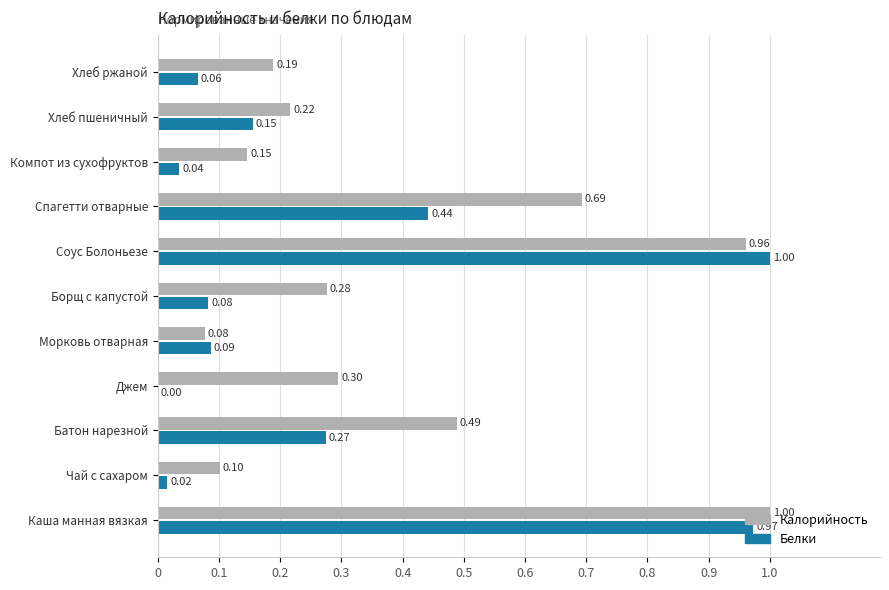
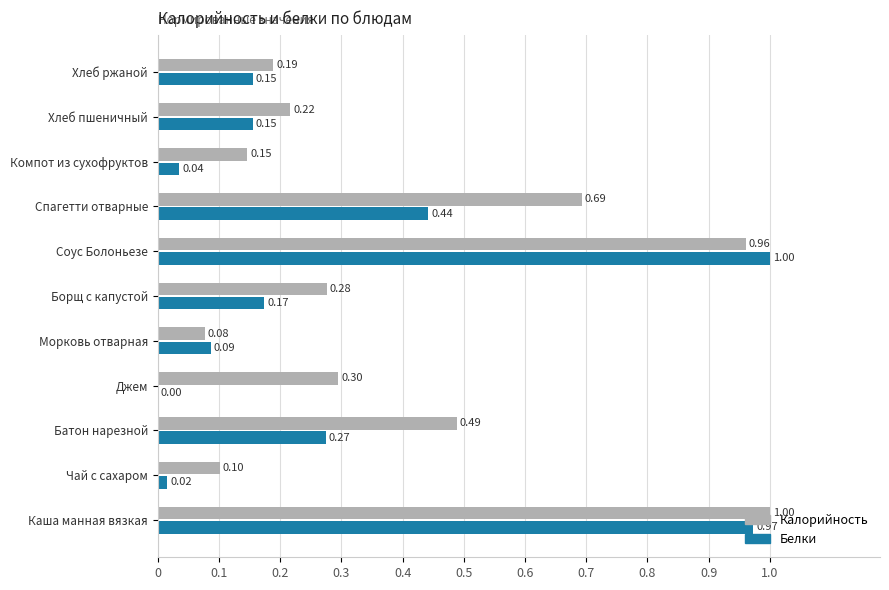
Белки, Хлеб ржаной: 0.06 -> 0.15
Белки, Борщ с капустой: 0.08 -> 0.17
